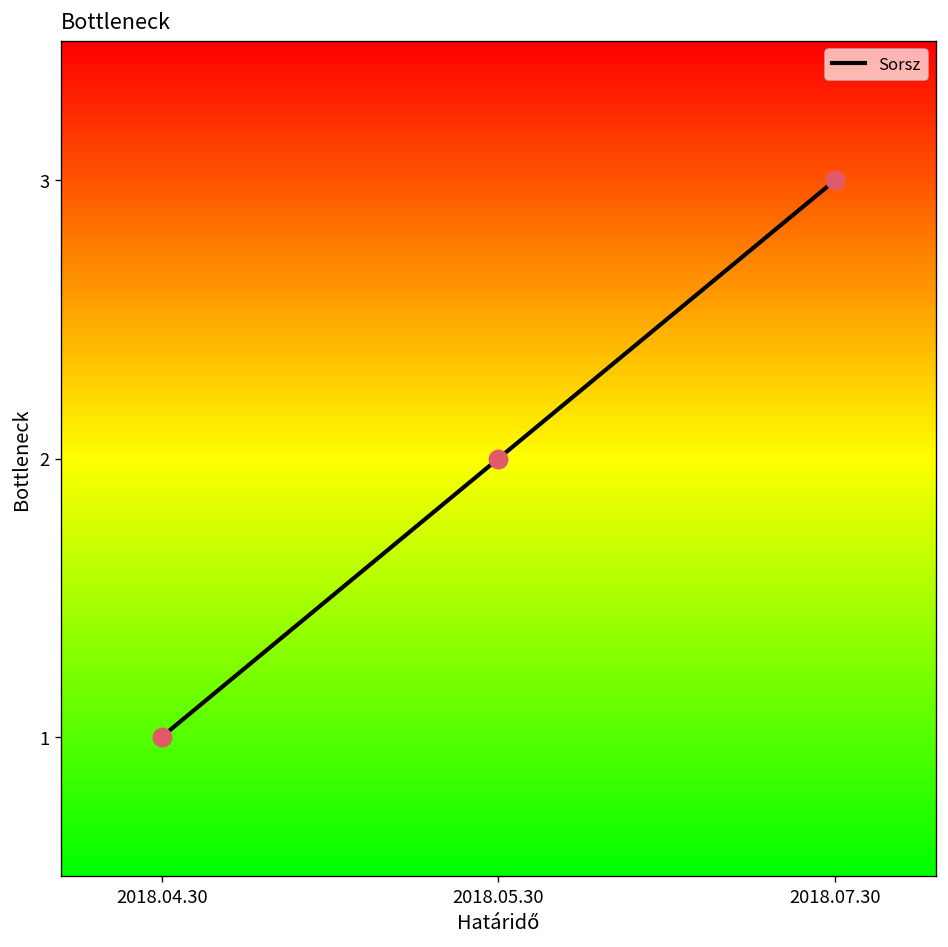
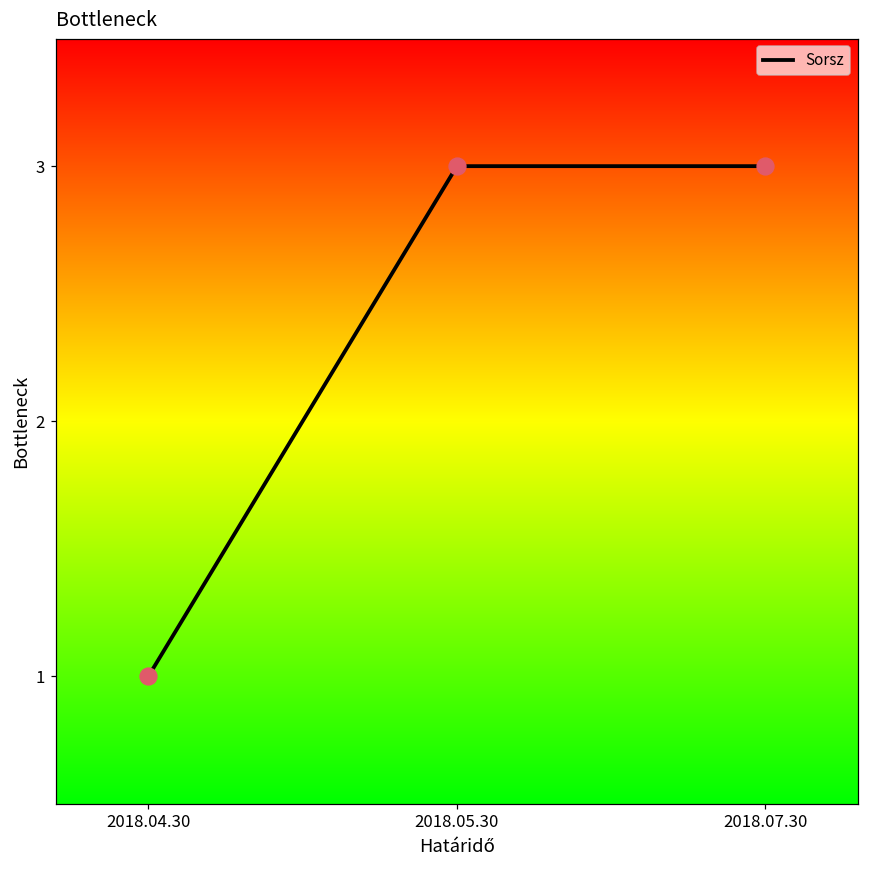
2018.05.30: 2 -> 3
